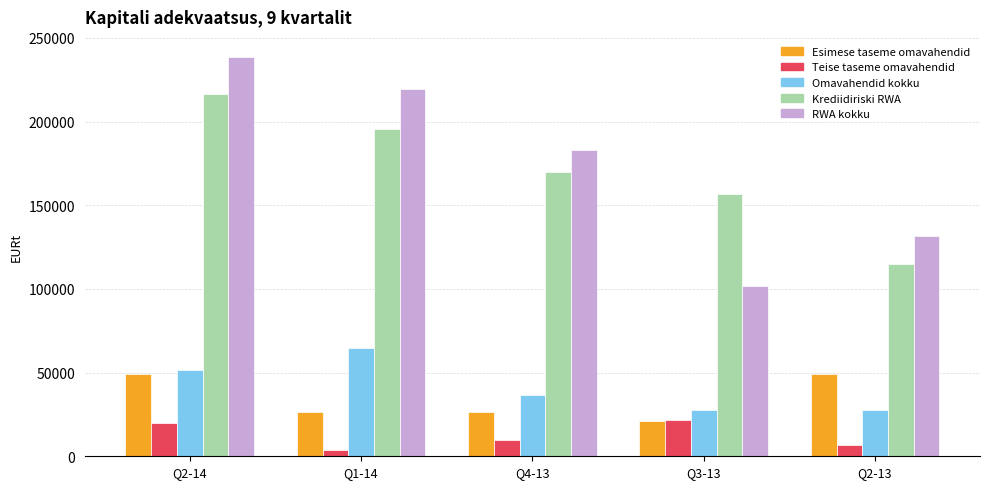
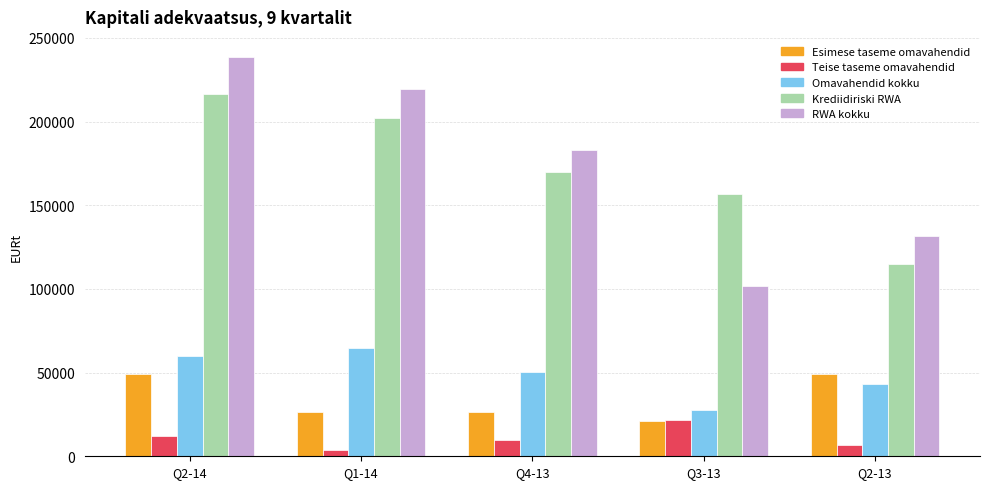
Teise taseme omavahendid, Q2-14: 20000 -> 12000
Omavahendid kokku, Q2-14: 51000 -> 60000
Krediidiriski RWA, Q1-14: 195000 -> 202000
Omavahendid kokku, Q4-13: 36000 -> 50000
Omavahendid kokku, Q2-13: 28000 -> 43000
